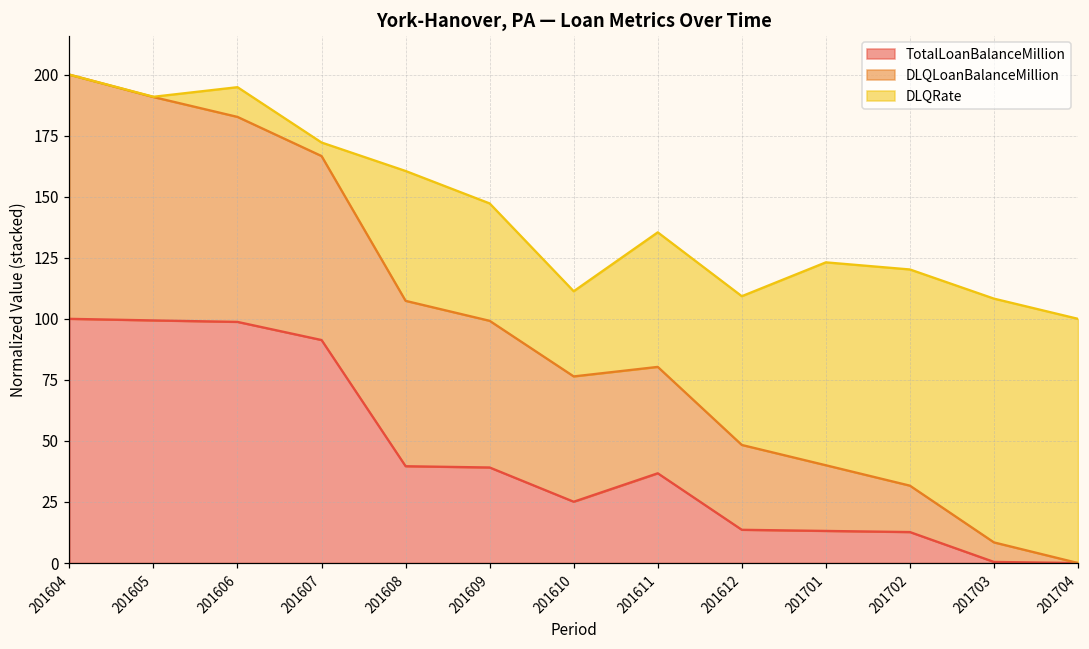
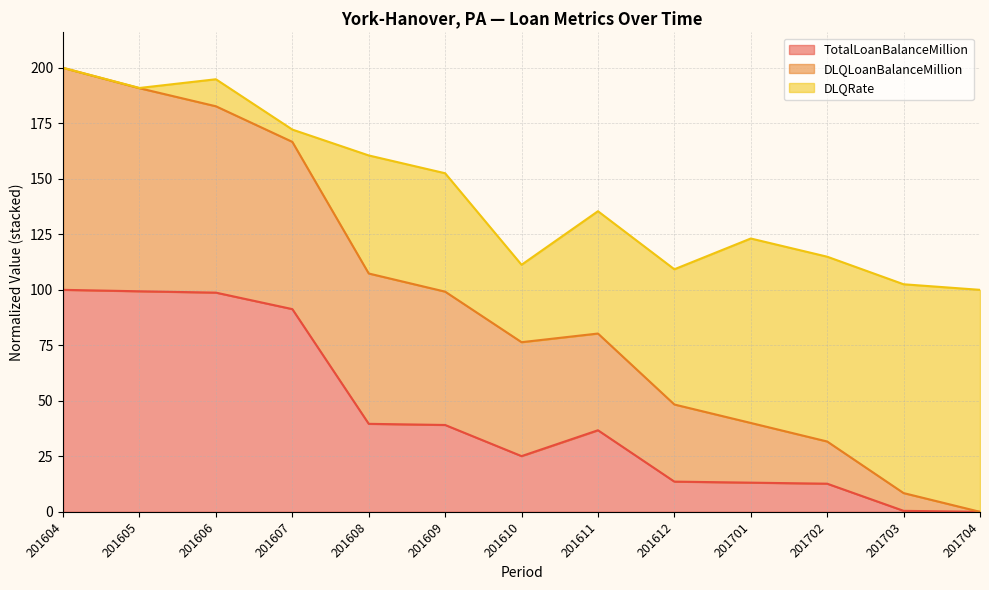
DLQRate, 201609: 48 -> 53
DLQRate, 201702: 89 -> 83
DLQRate, 201703: 100 -> 94
